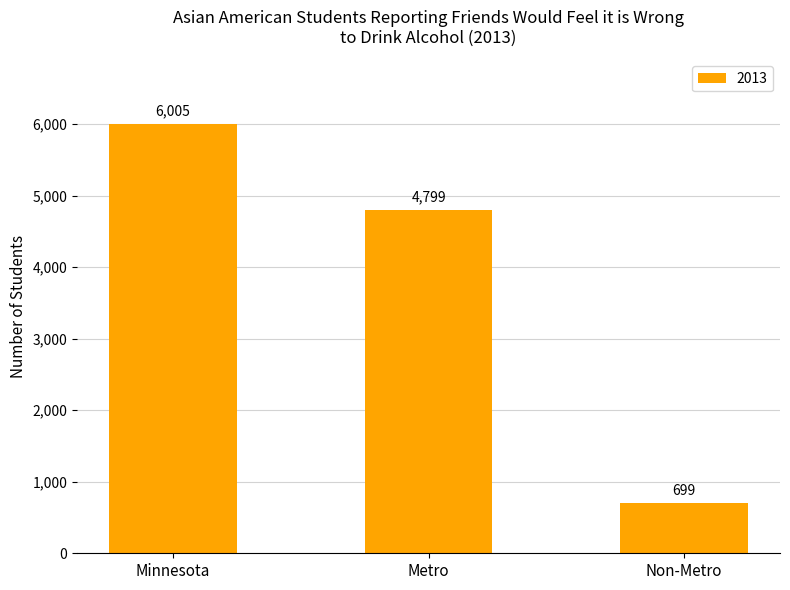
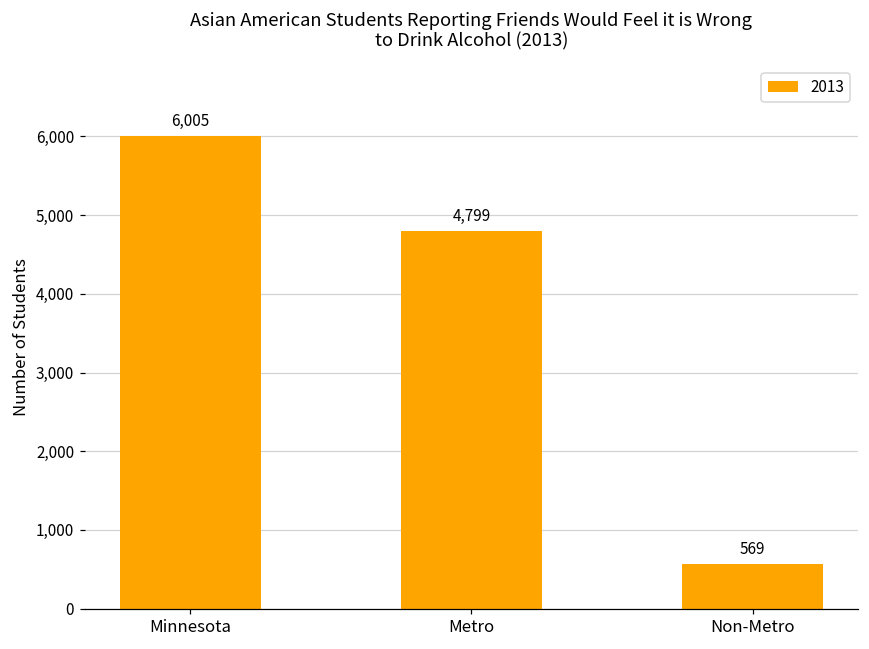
Non-Metro: 699 -> 569
